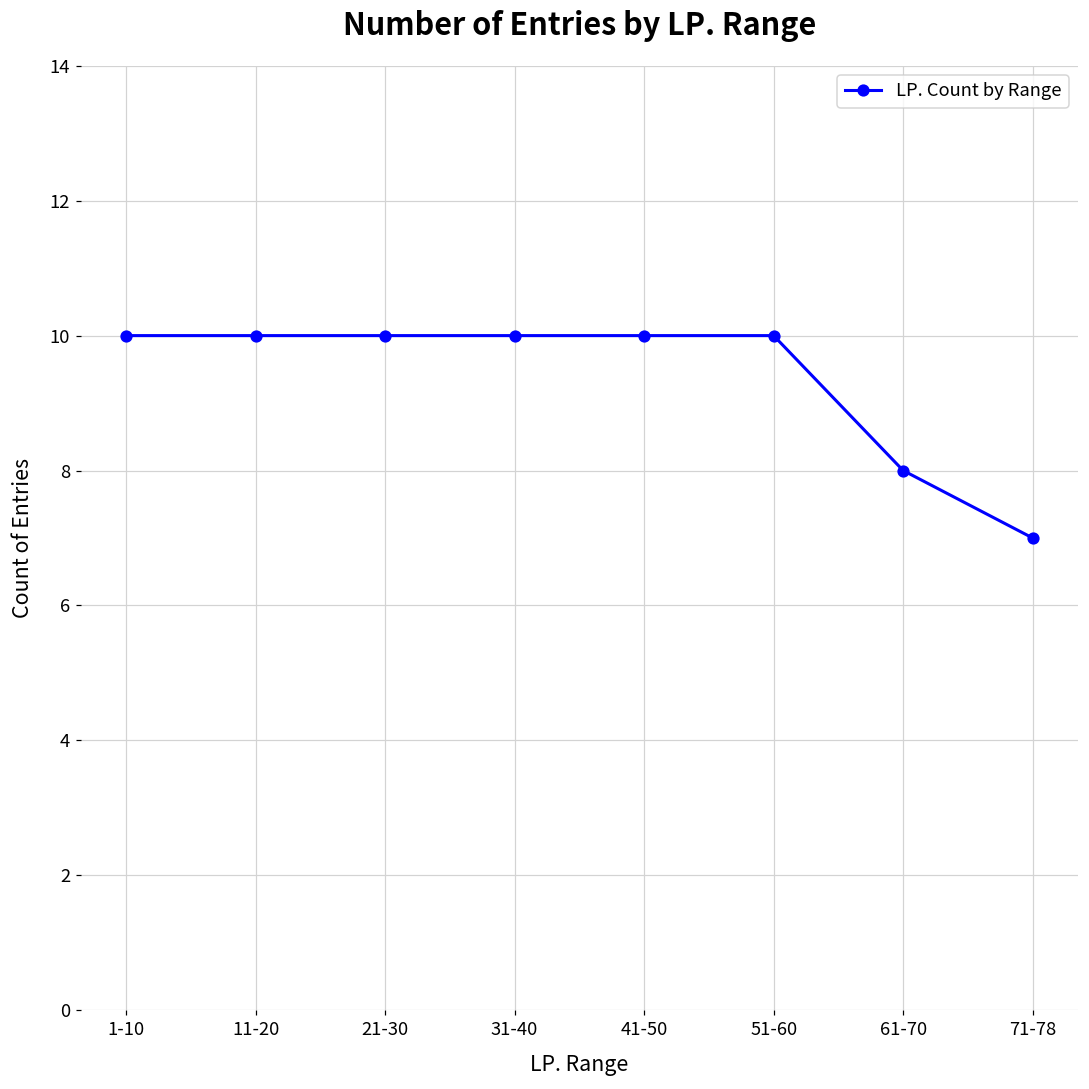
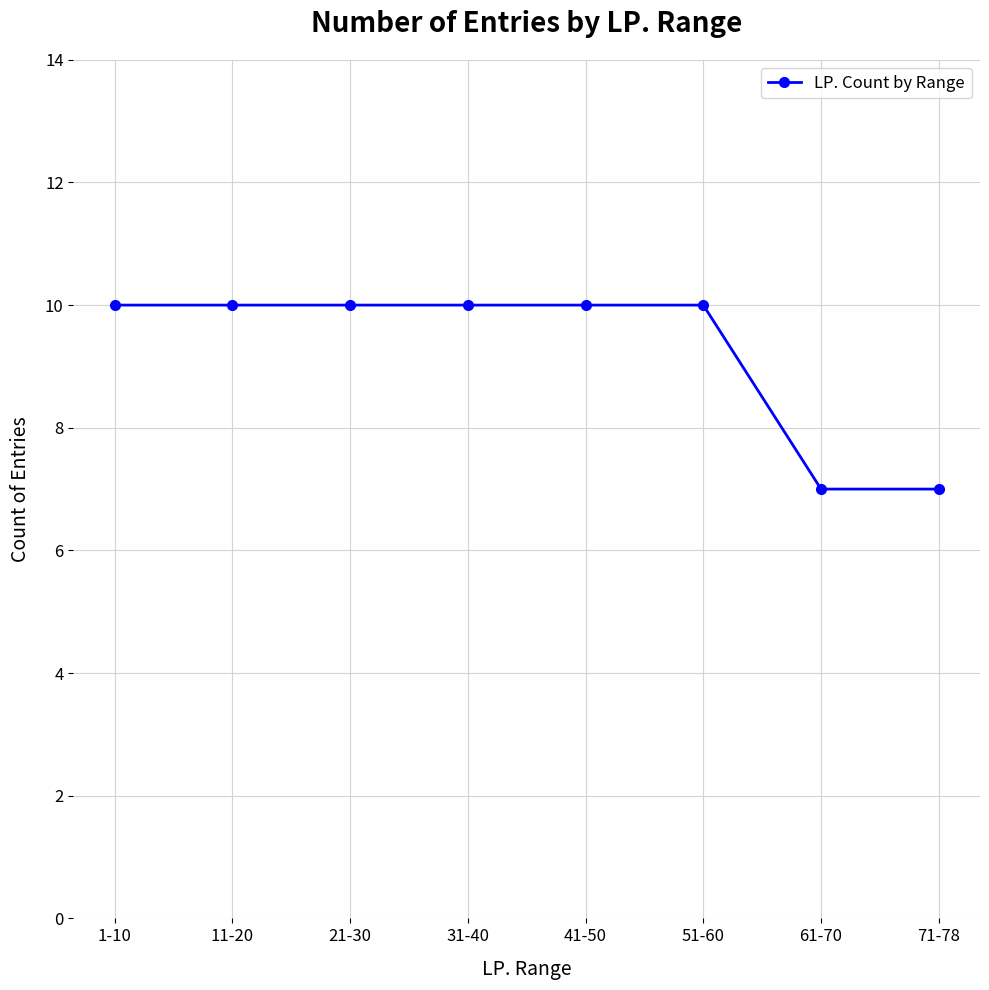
61-70: 8 -> 7
